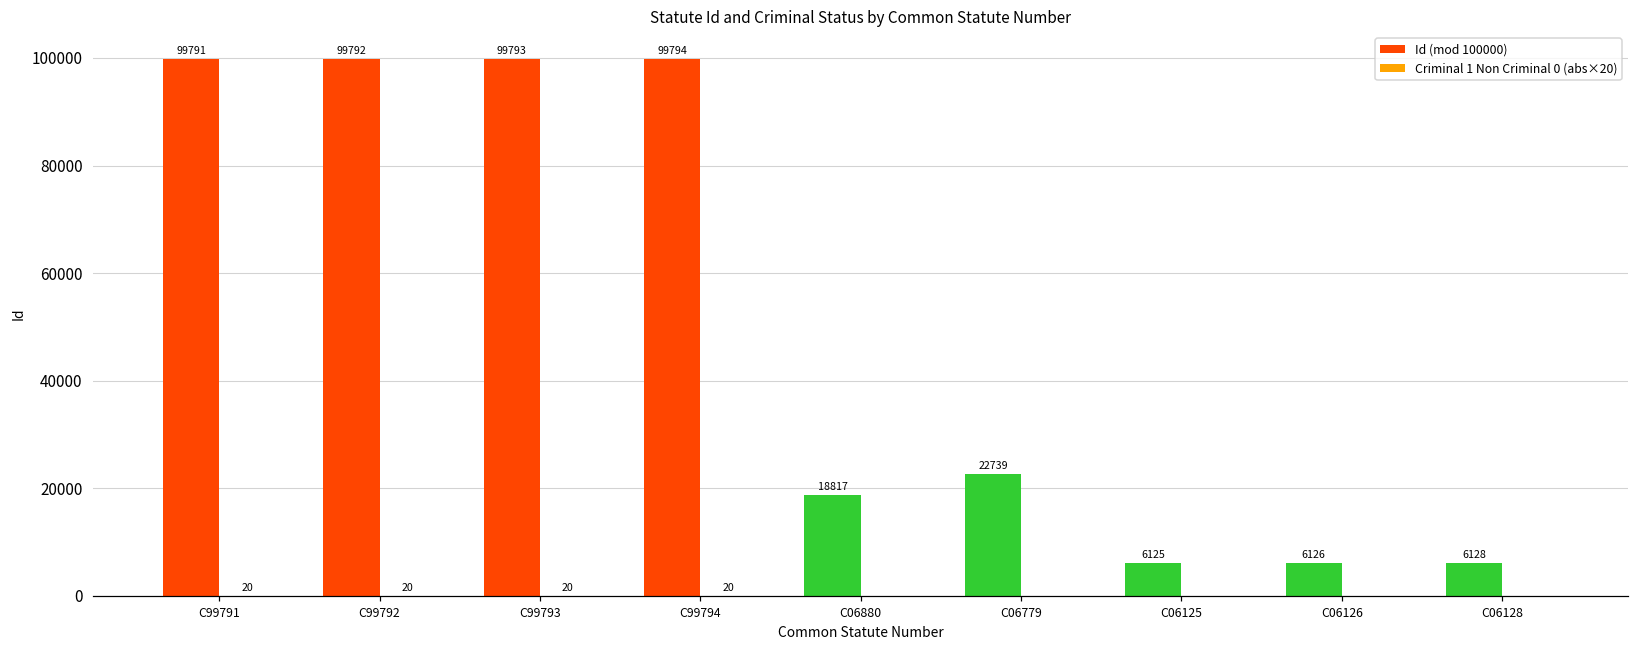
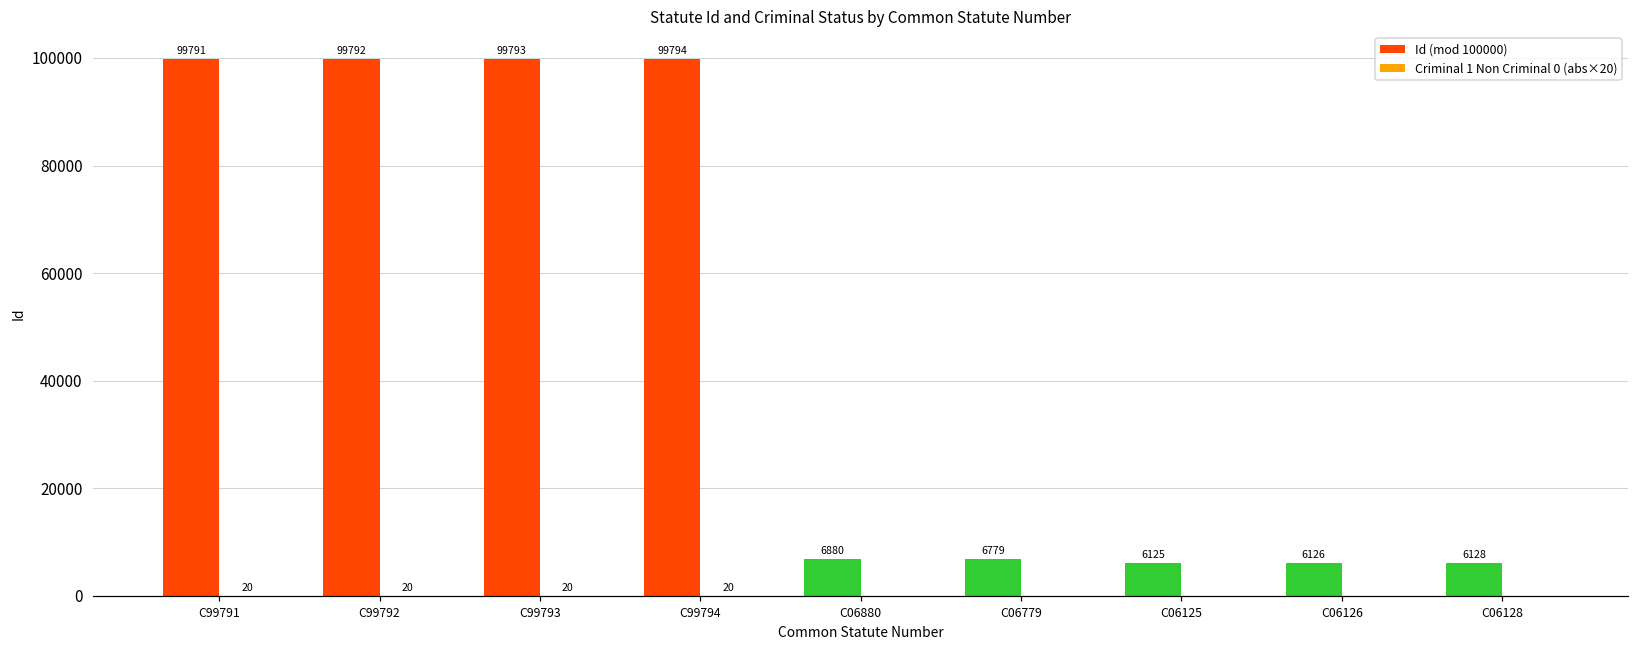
Id (mod 100000), C06880: 18817 -> 6880
Id (mod 100000), C06779: 22739 -> 6779
